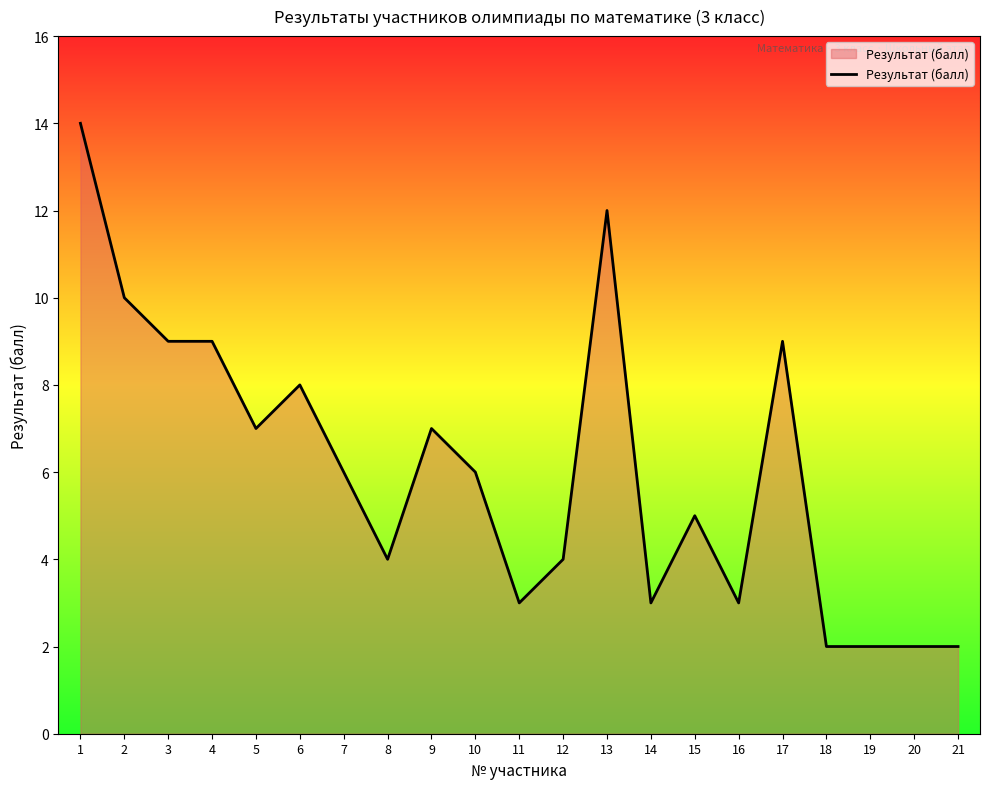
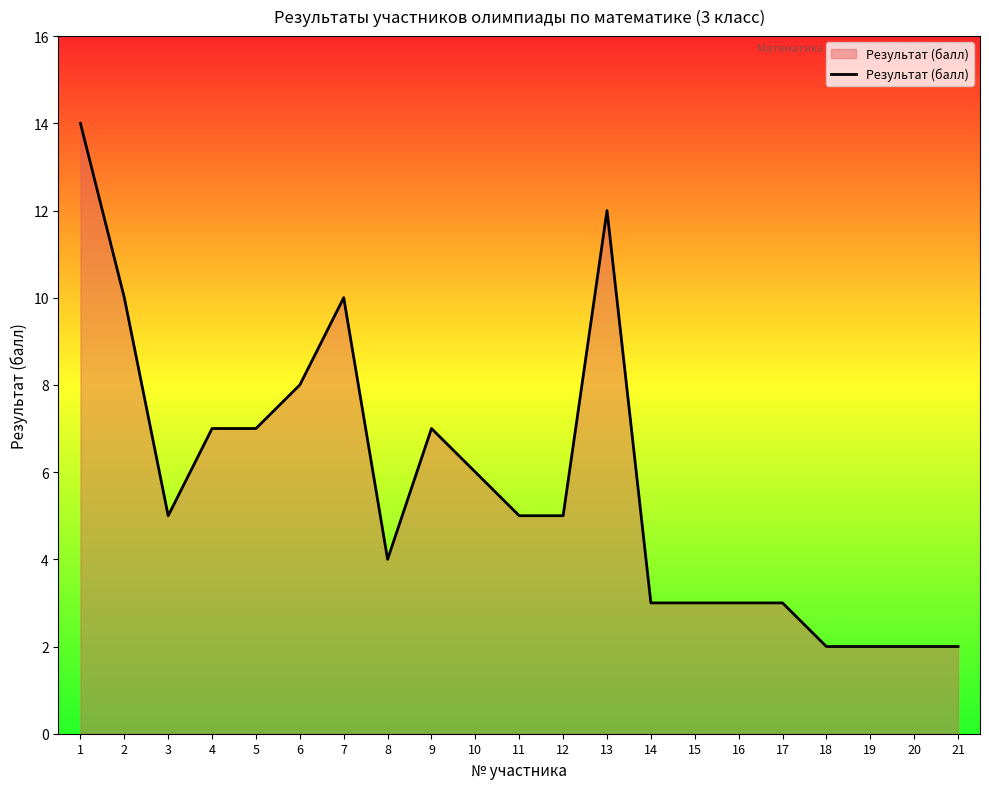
3: 9 -> 5
4: 9 -> 7
7: 6 -> 10
11: 3 -> 5
12: 4 -> 5
15: 5 -> 3
17: 9 -> 3
